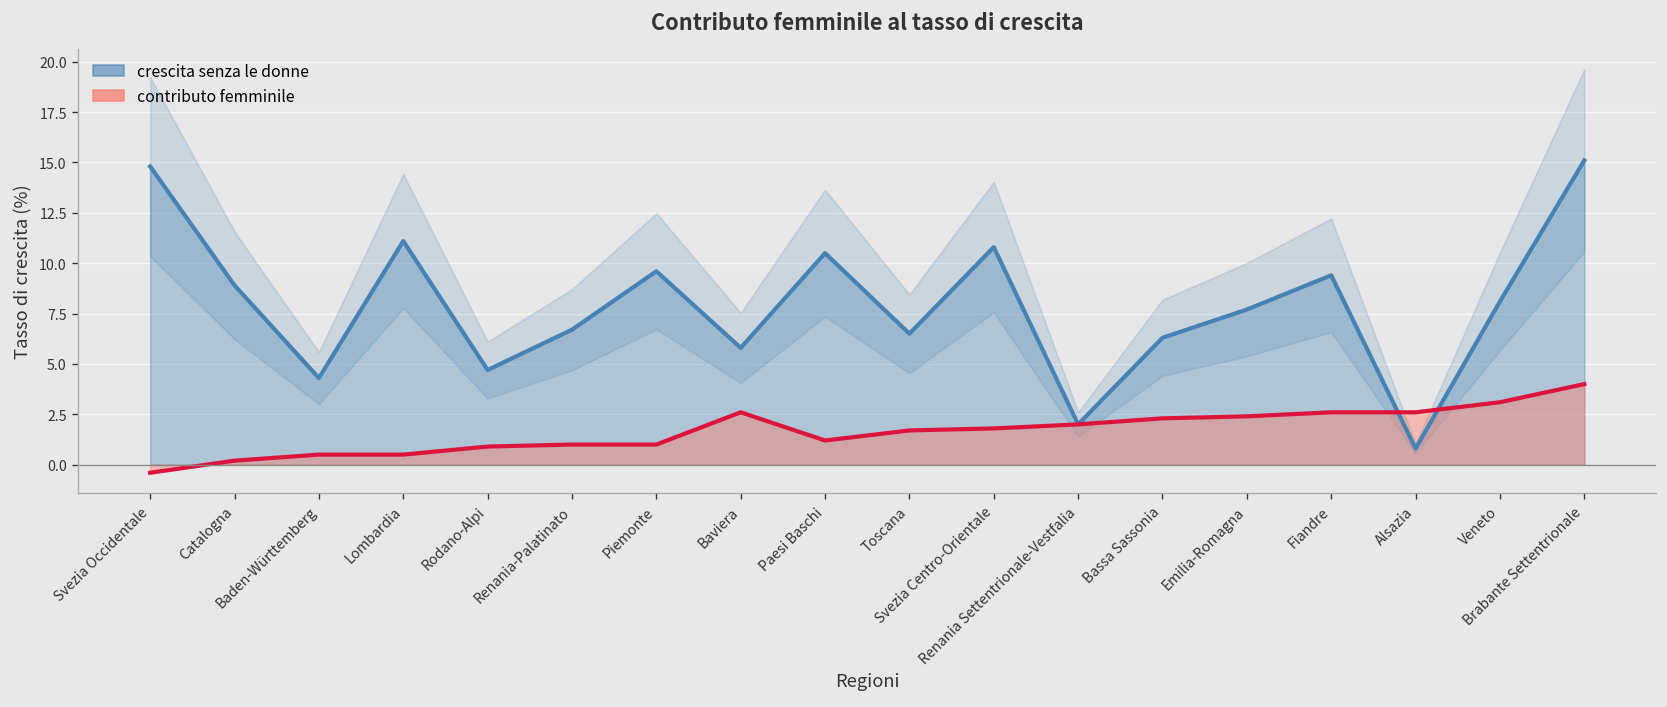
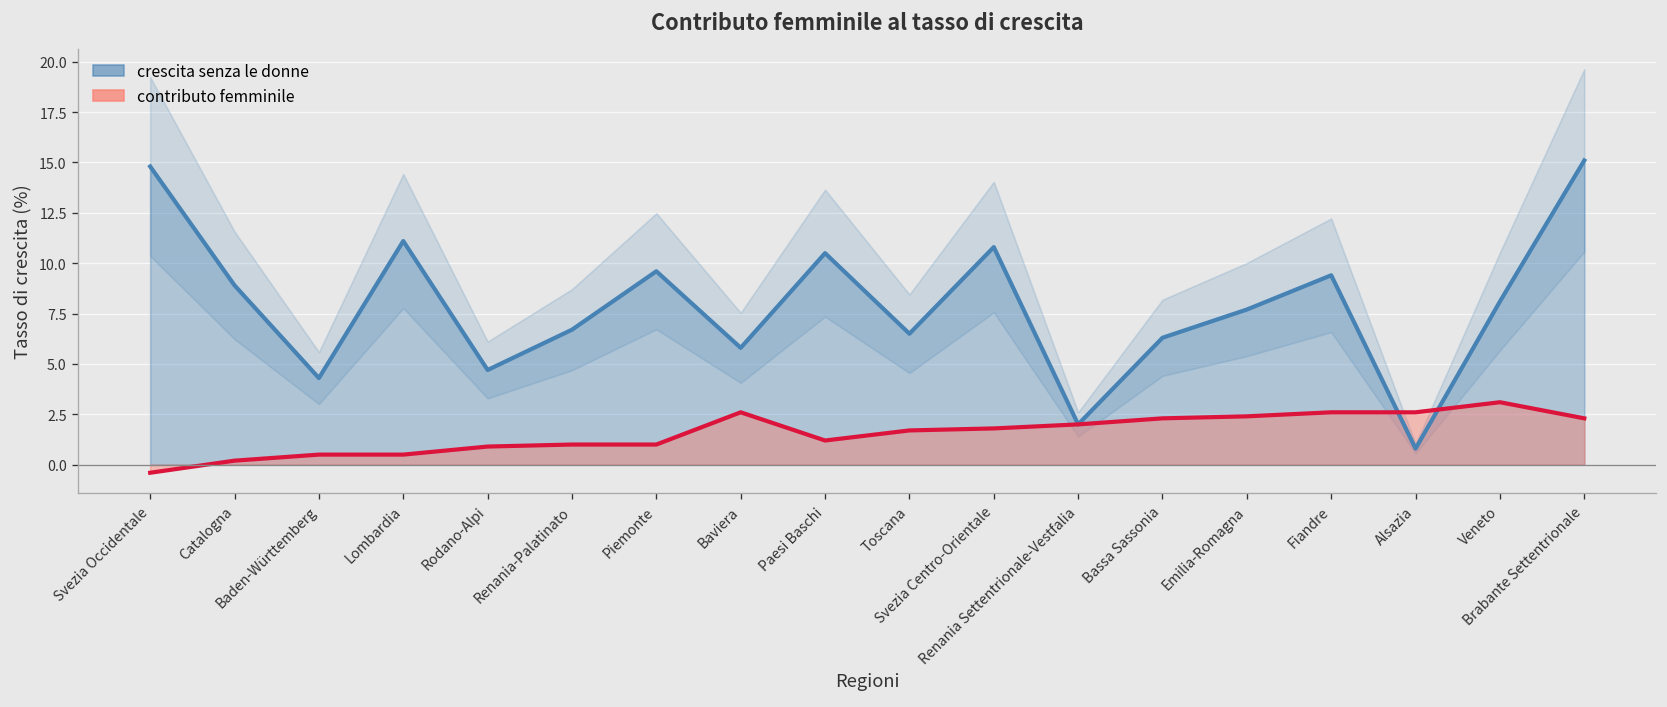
contributo femminile, Brabante Settentrionale: 4.0 -> 2.3
